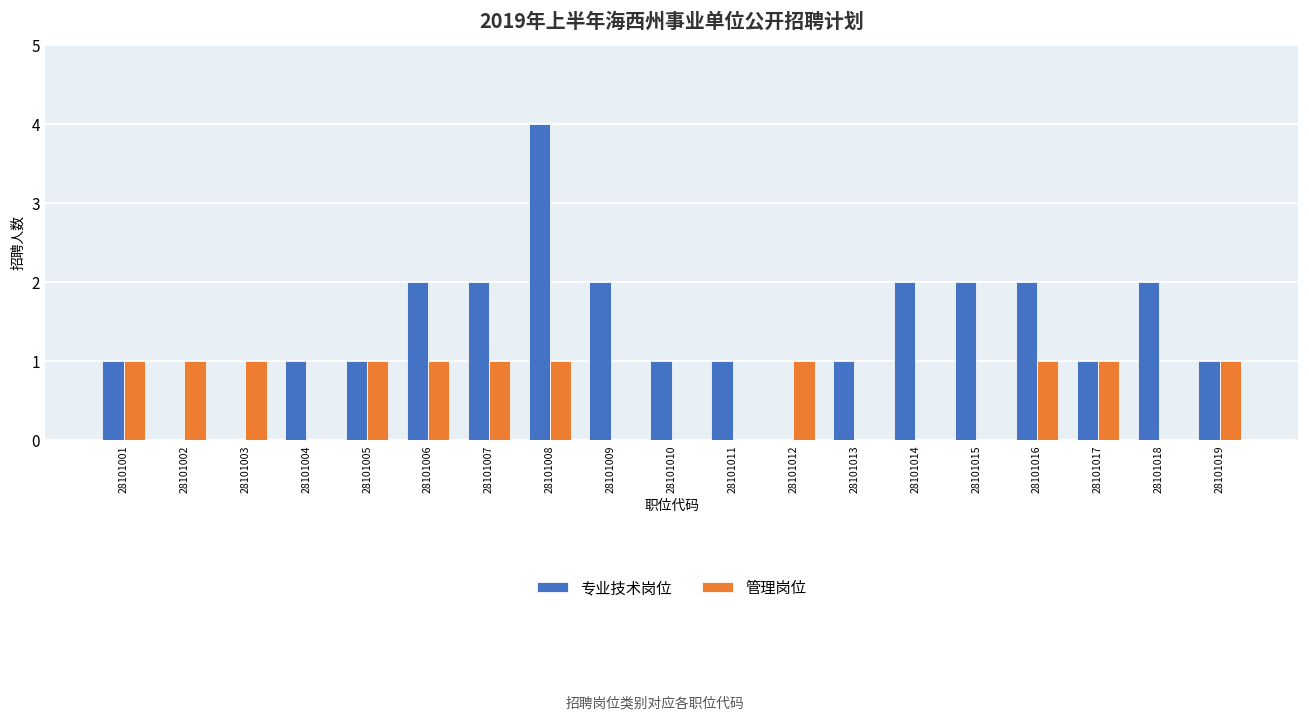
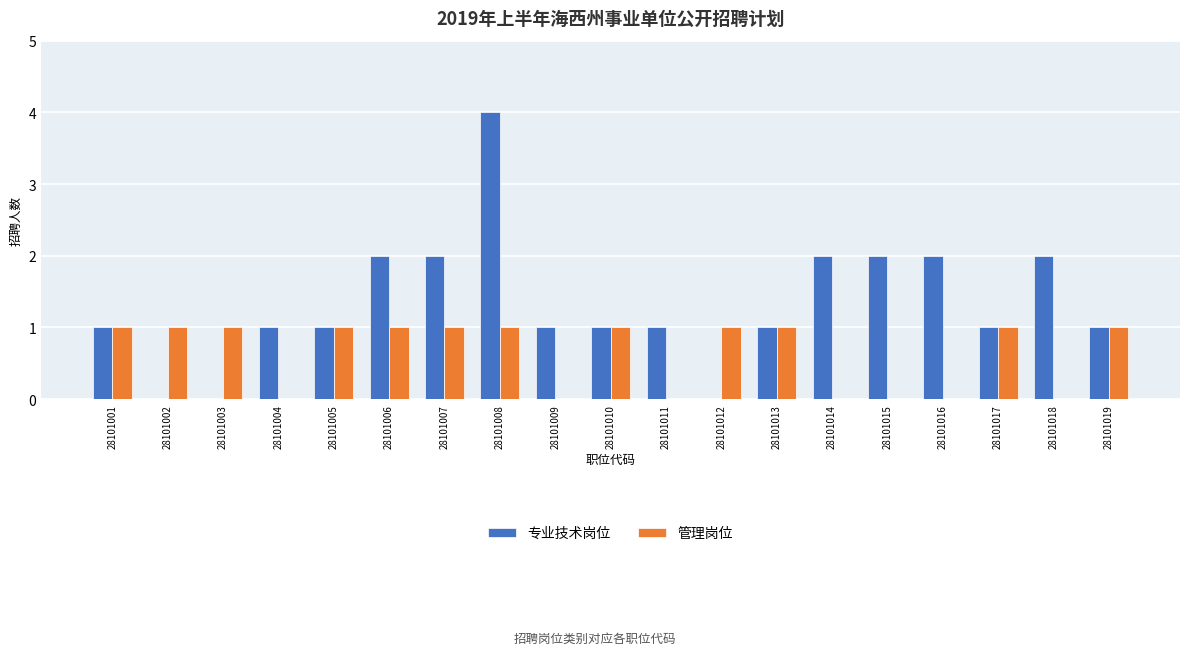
专业技术岗位, 28101009: 2 -> 1
管理岗位, 28101010: 0 -> 1
管理岗位, 28101013: 0 -> 1
管理岗位, 28101016: 1 -> 0
